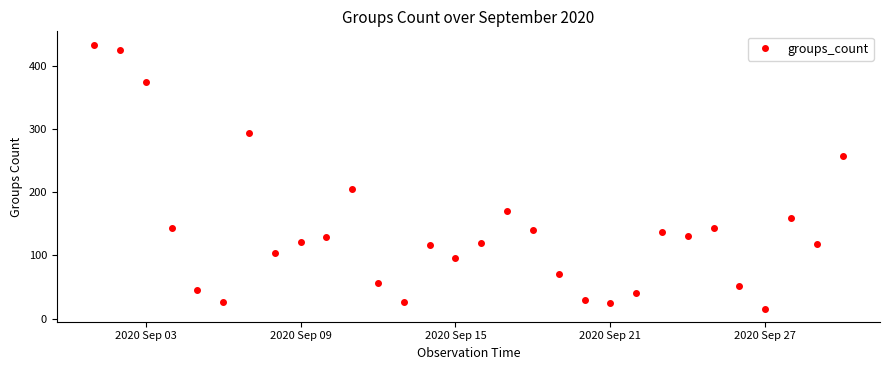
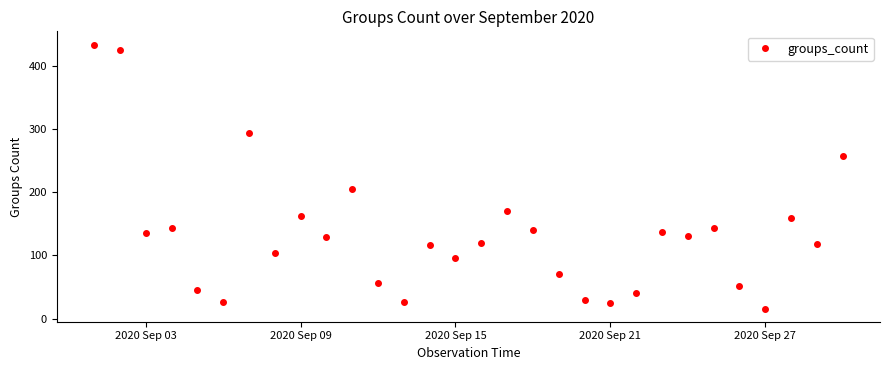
2020 Sep 03: 370 -> 140
2020 Sep 09: 120 -> 160
